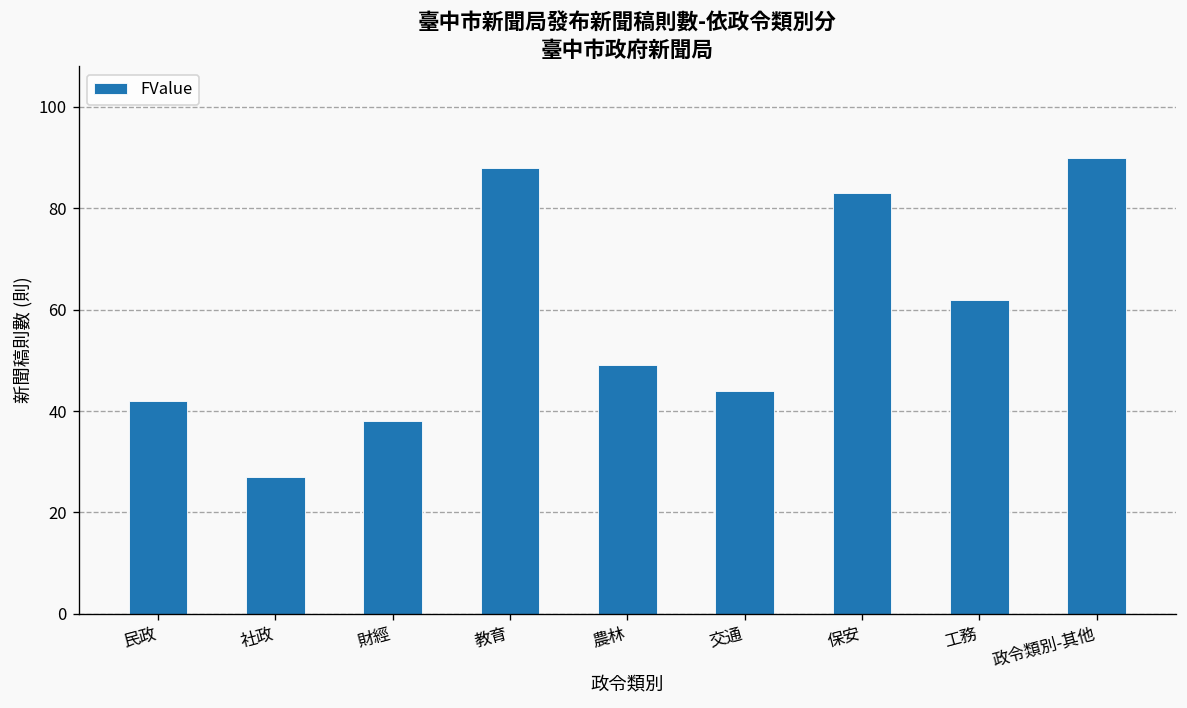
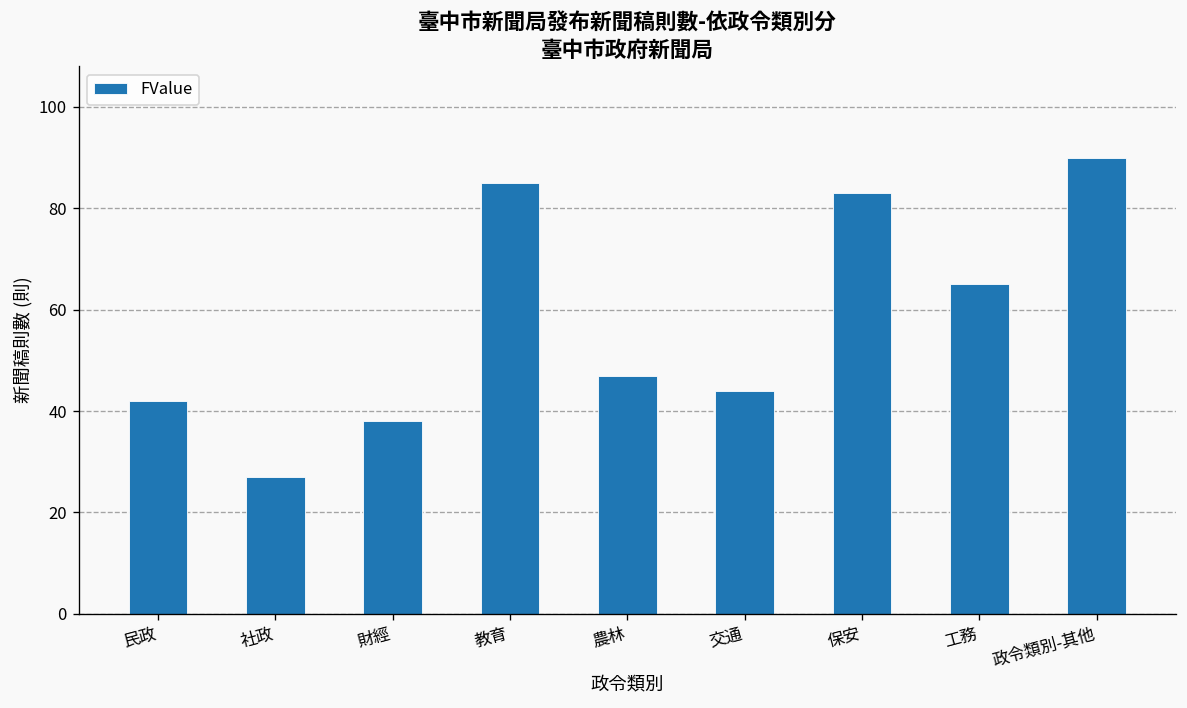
教育: 88 -> 85
農林: 49 -> 47
工務: 62 -> 65
